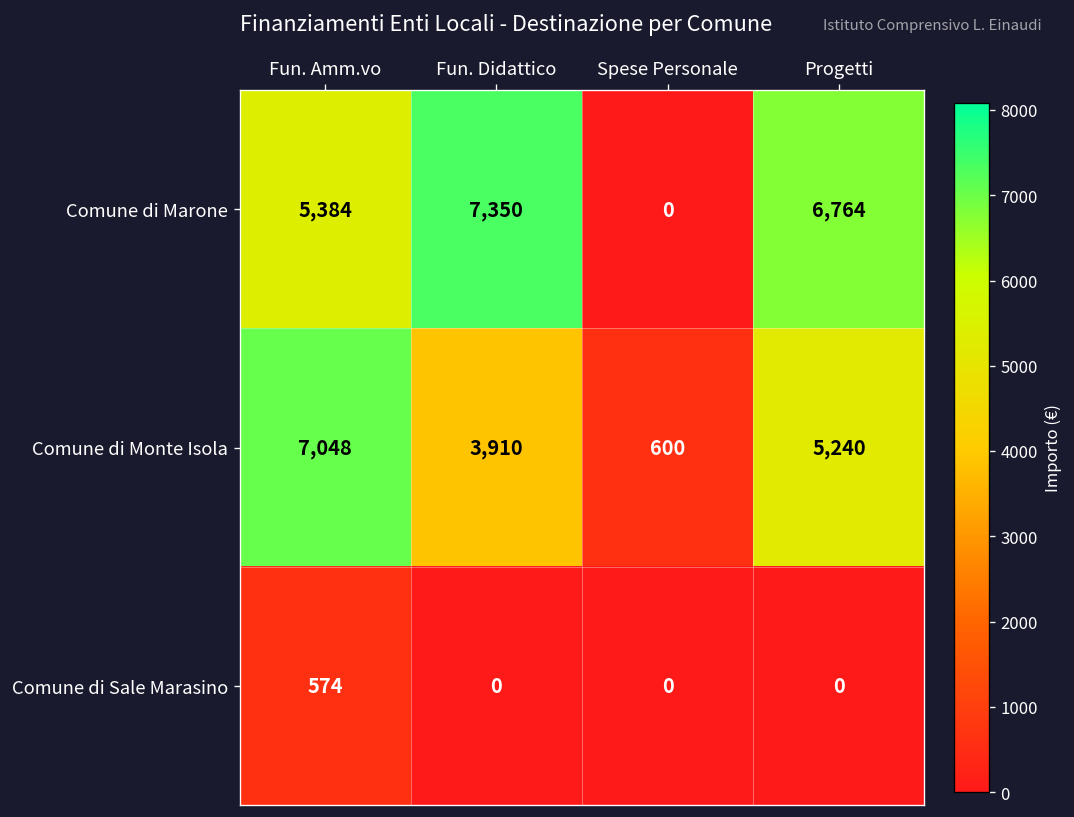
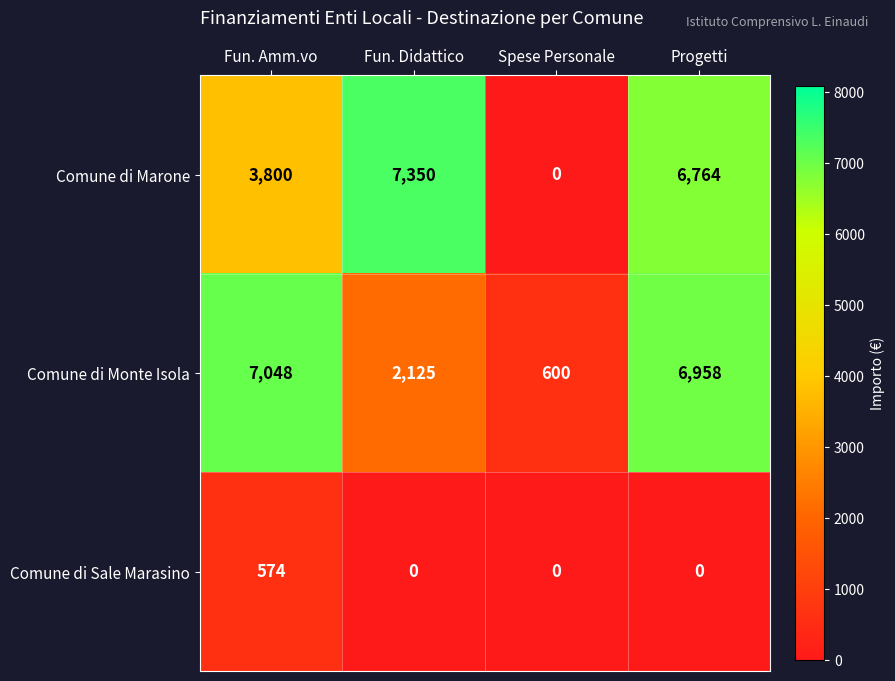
Comune di Marone, Fun. Amm.vo: 5,384 -> 3,800
Comune di Monte Isola, Fun. Didattico: 3,910 -> 2,125
Comune di Monte Isola, Progetti: 5,240 -> 6,958
